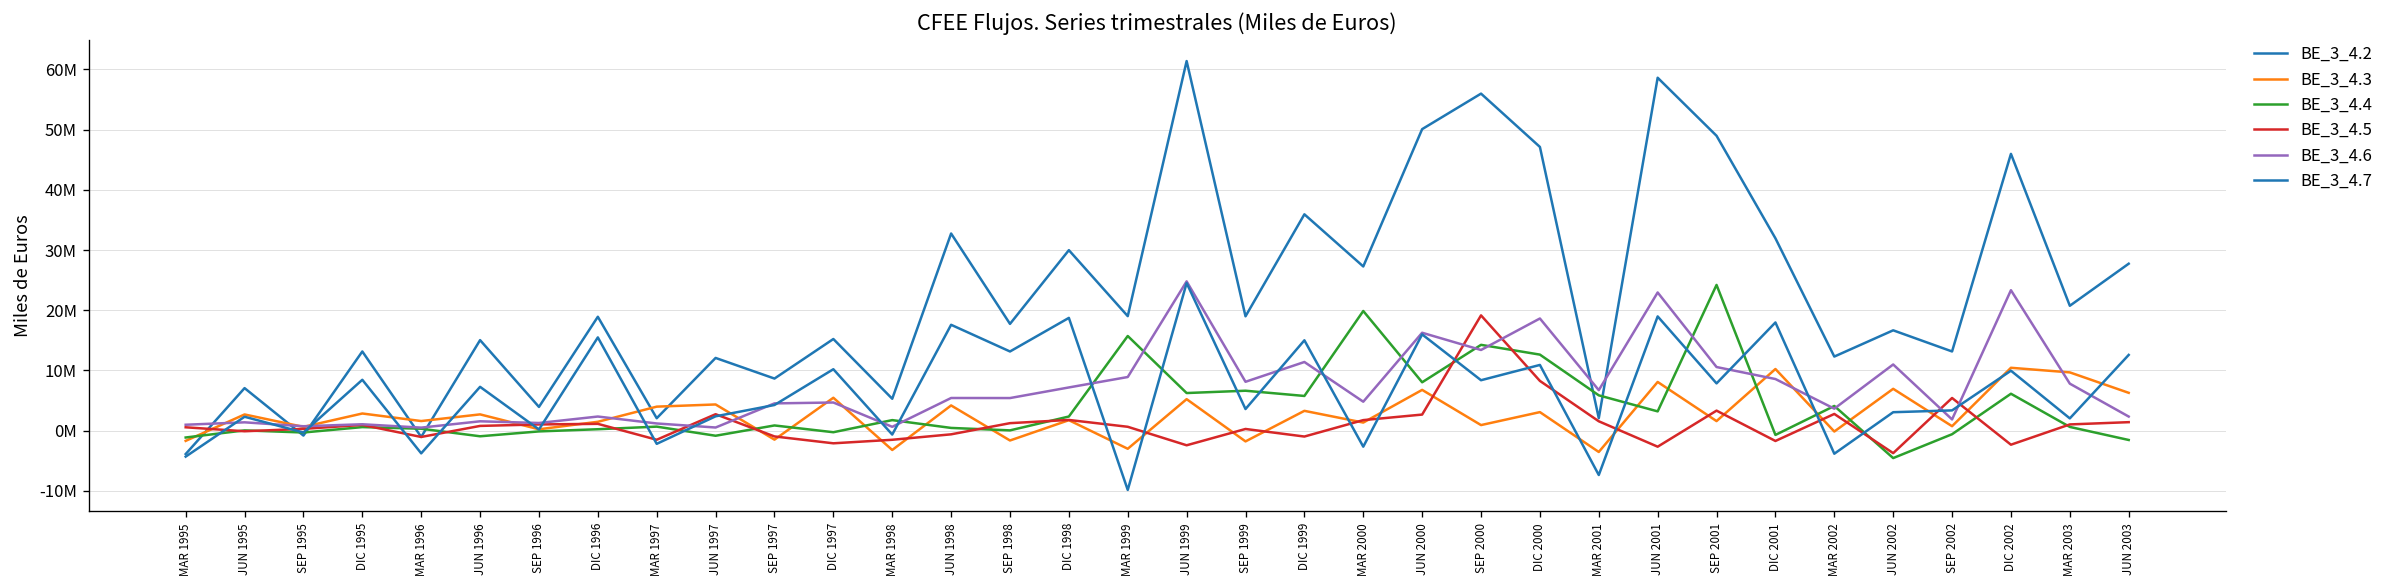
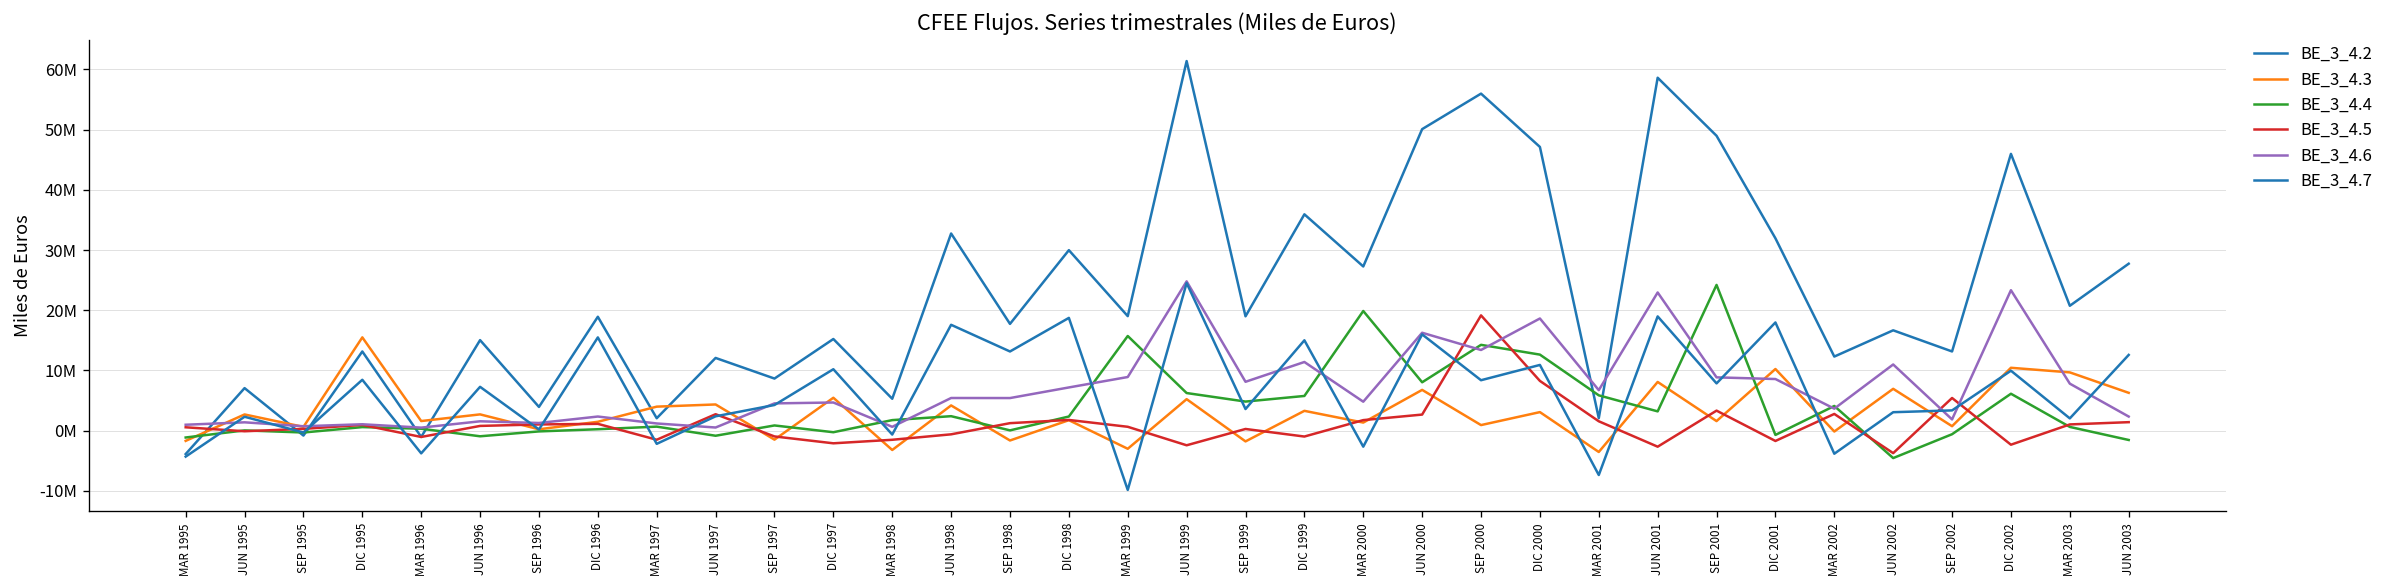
BE_3_4.3, DIC 1995: 3000000 -> 15000000
BE_3_4.4, JUN 1998: 0 -> 2000000
BE_3_4.4, SEP 1999: 7000000 -> 5000000
BE_3_4.6, SEP 2001: 11000000 -> 9000000
